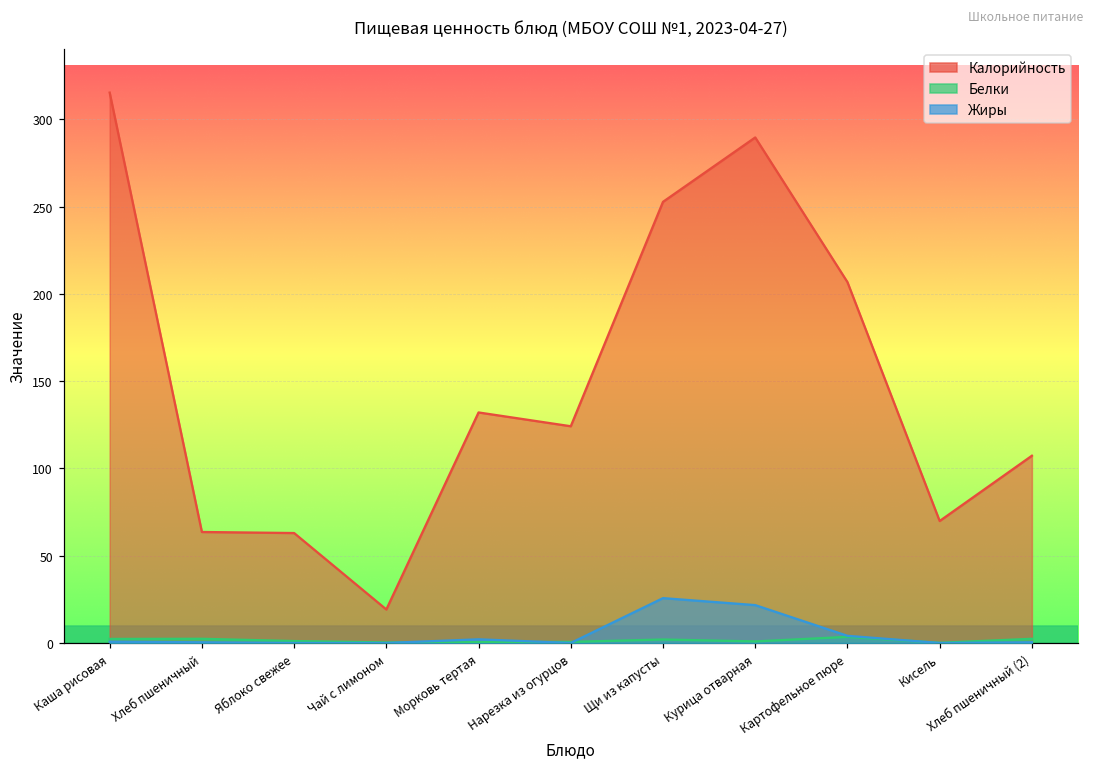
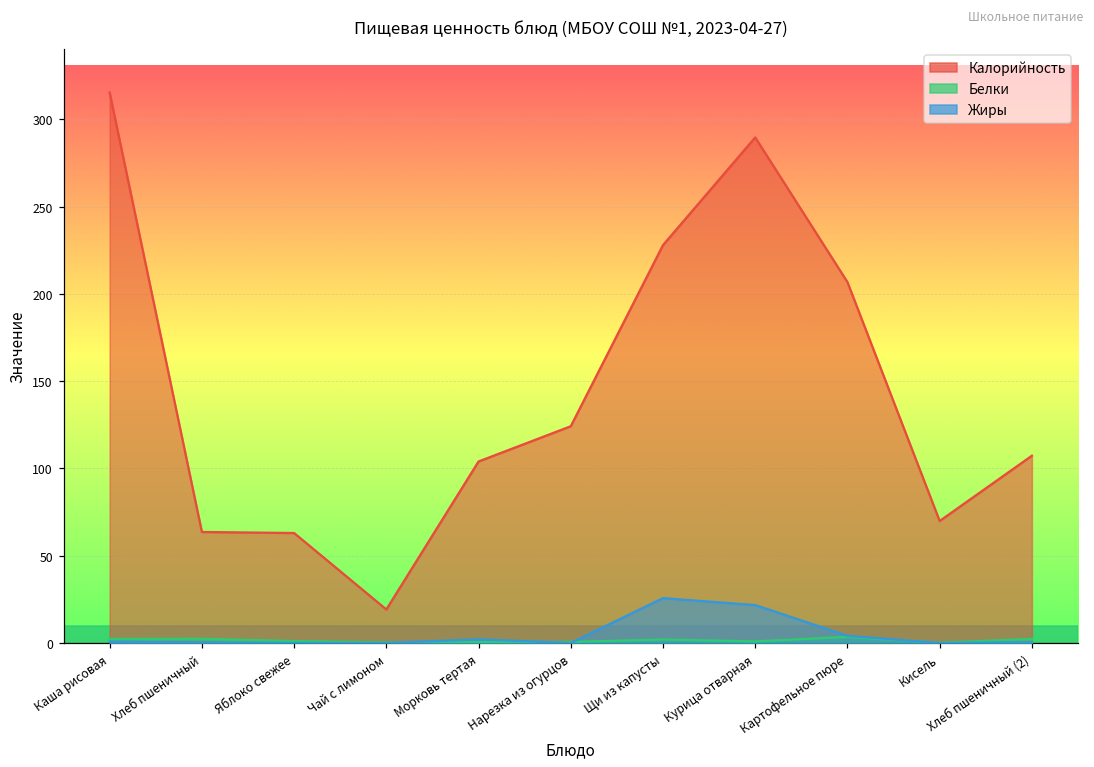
Калорийность, Морковь тертая: 132 -> 104
Калорийность, Щи из капусты: 253 -> 228
